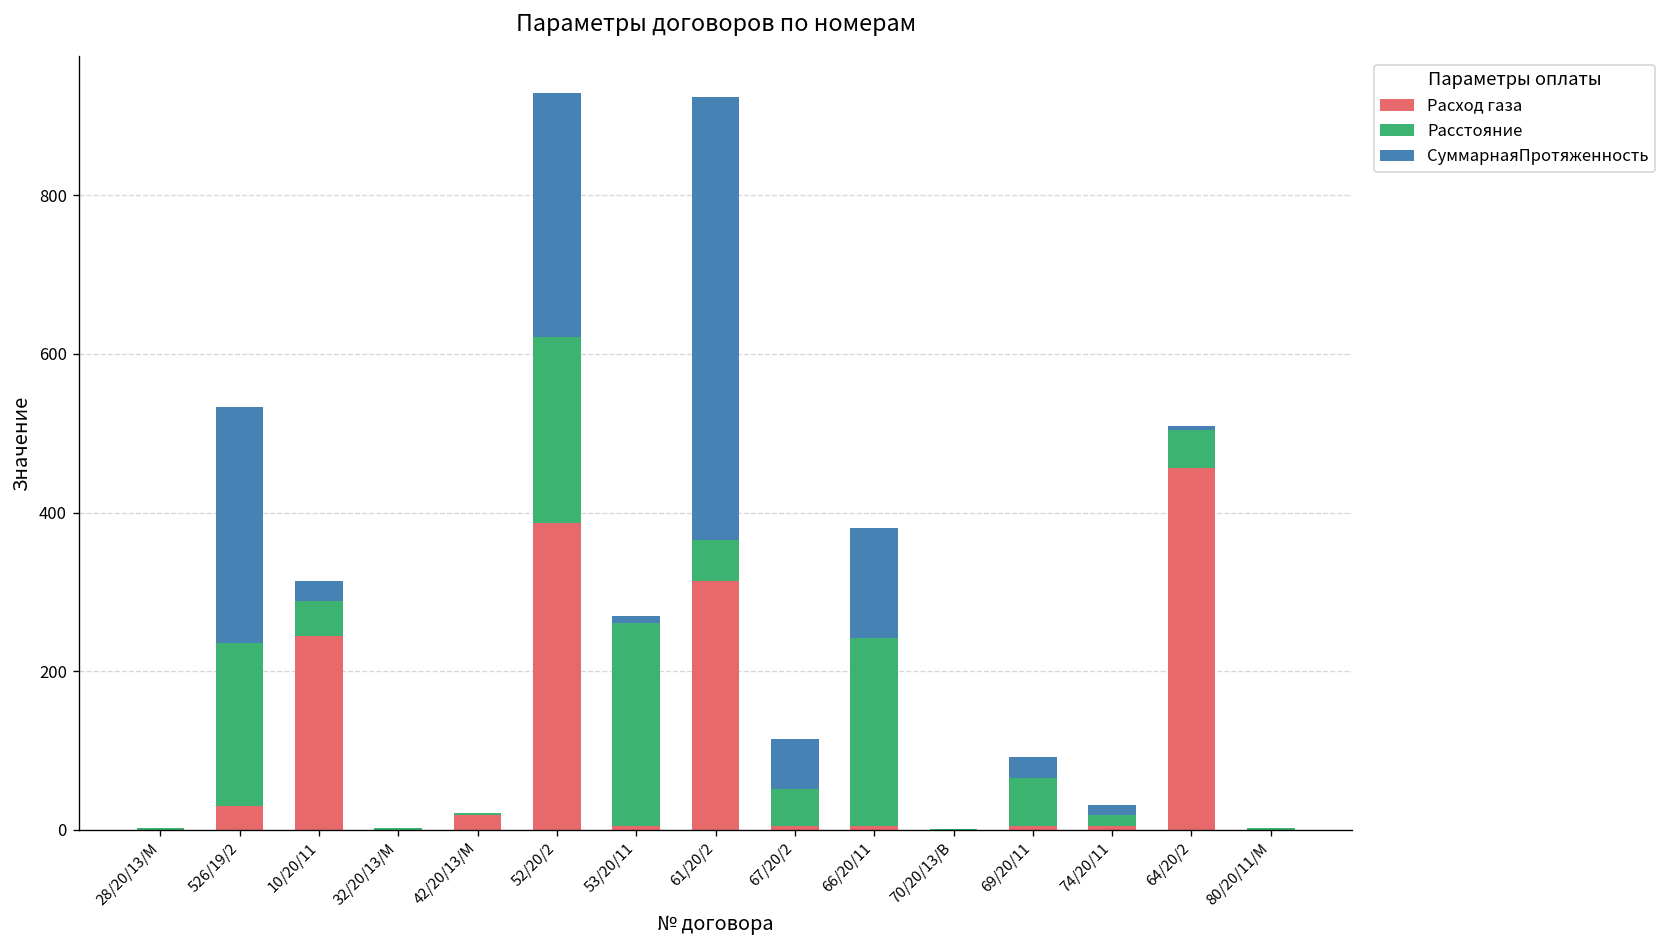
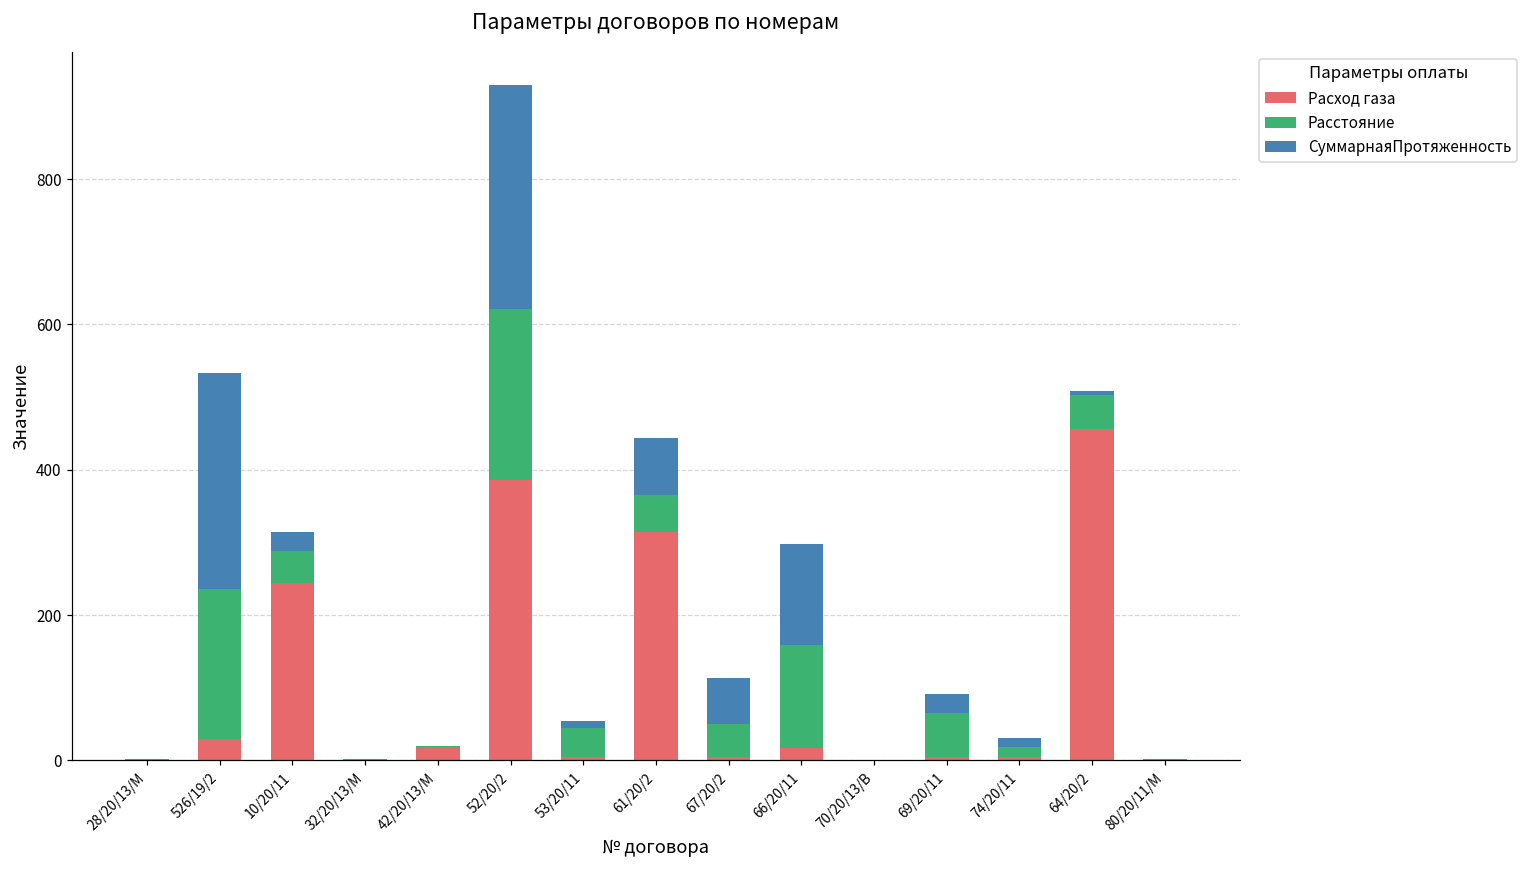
Расстояние, 53/20/11: 260 -> 40
СуммарнаяПротяженность, 61/20/2: 560 -> 80
Расход газа, 66/20/11: 10 -> 20
Расстояние, 66/20/11: 240 -> 140
